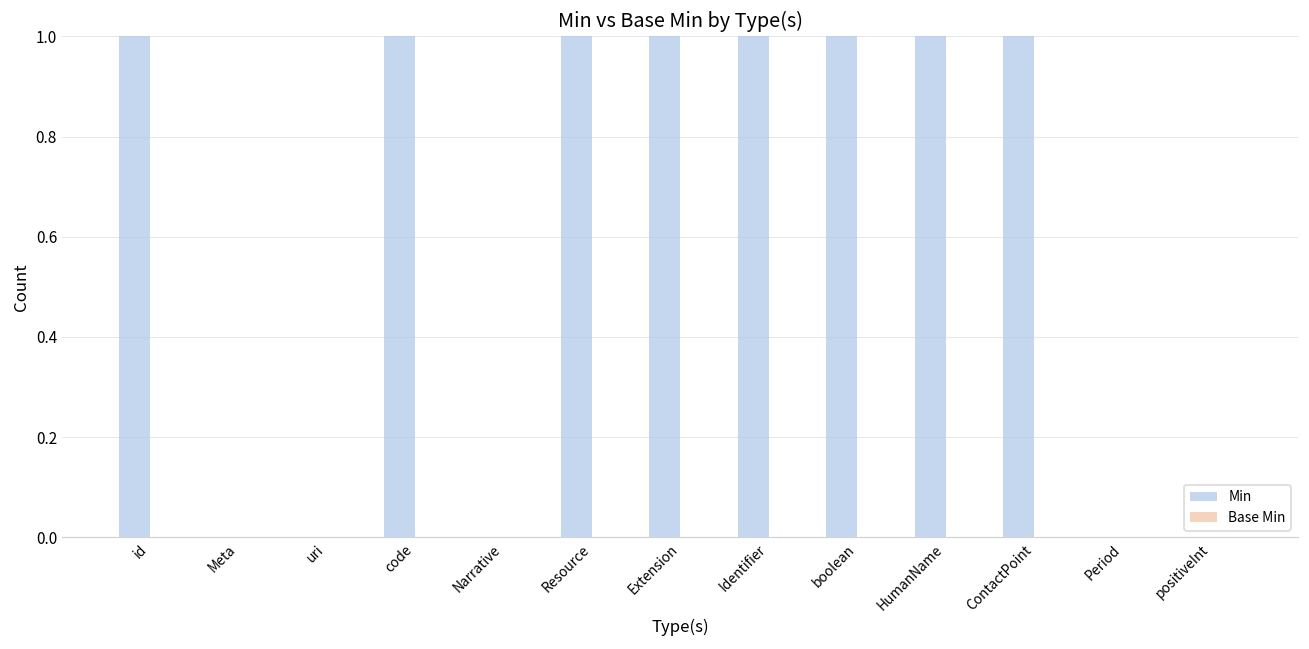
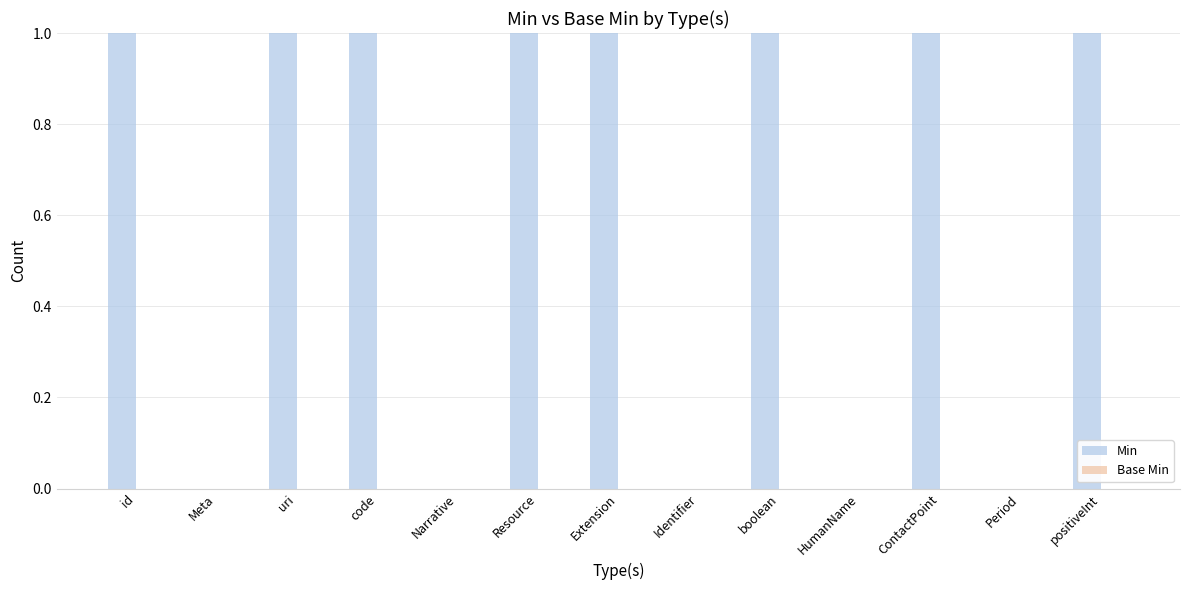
Min, uri: 0 -> 1
Min, Identifier: 1 -> 0
Min, HumanName: 1 -> 0
Min, positiveInt: 0 -> 1
